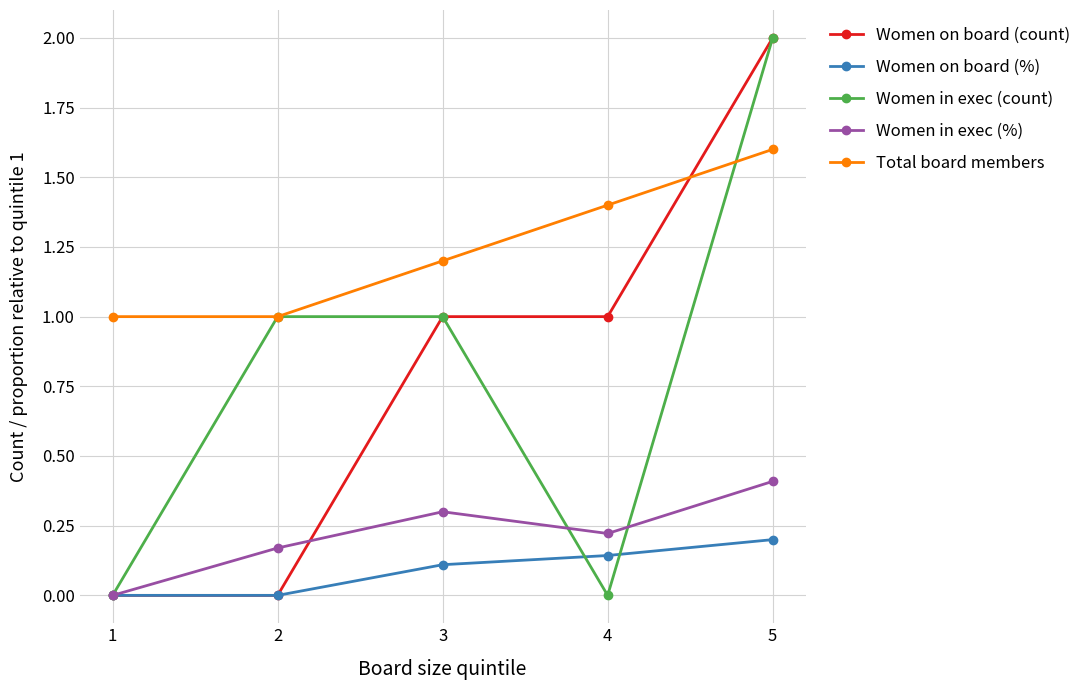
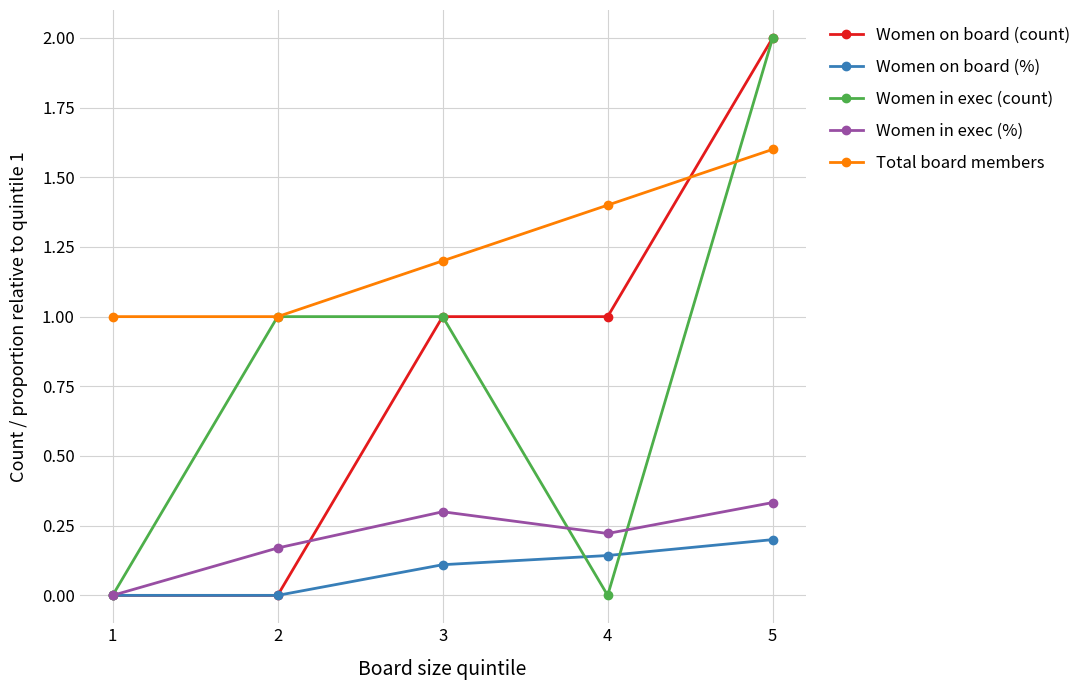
Women in exec (%), 5: 0.41 -> 0.33
